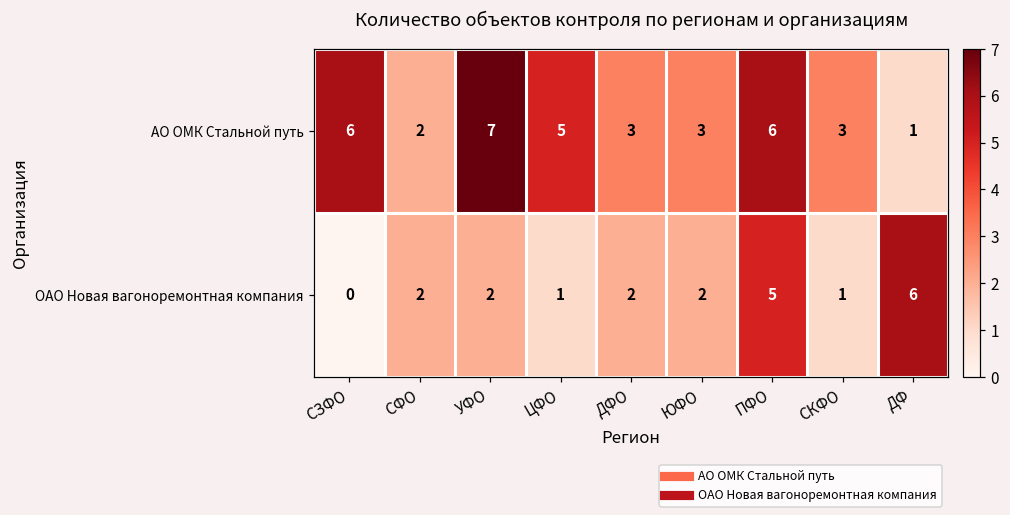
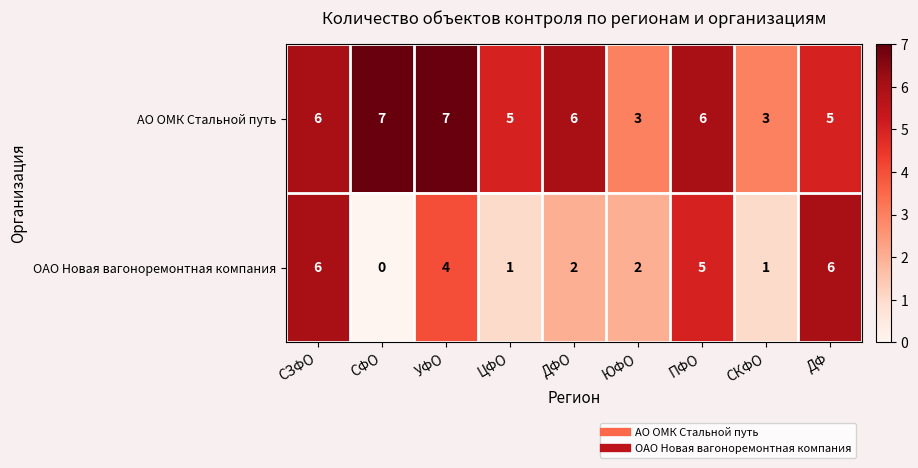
АО ОМК Стальной путь, СФО: 2 -> 7
АО ОМК Стальной путь, ДФО: 3 -> 6
АО ОМК Стальной путь, ДФ: 1 -> 5
ОАО Новая вагоноремонтная компания, СЗФО: 0 -> 6
ОАО Новая вагоноремонтная компания, СФО: 2 -> 0
ОАО Новая вагоноремонтная компания, УФО: 2 -> 4
